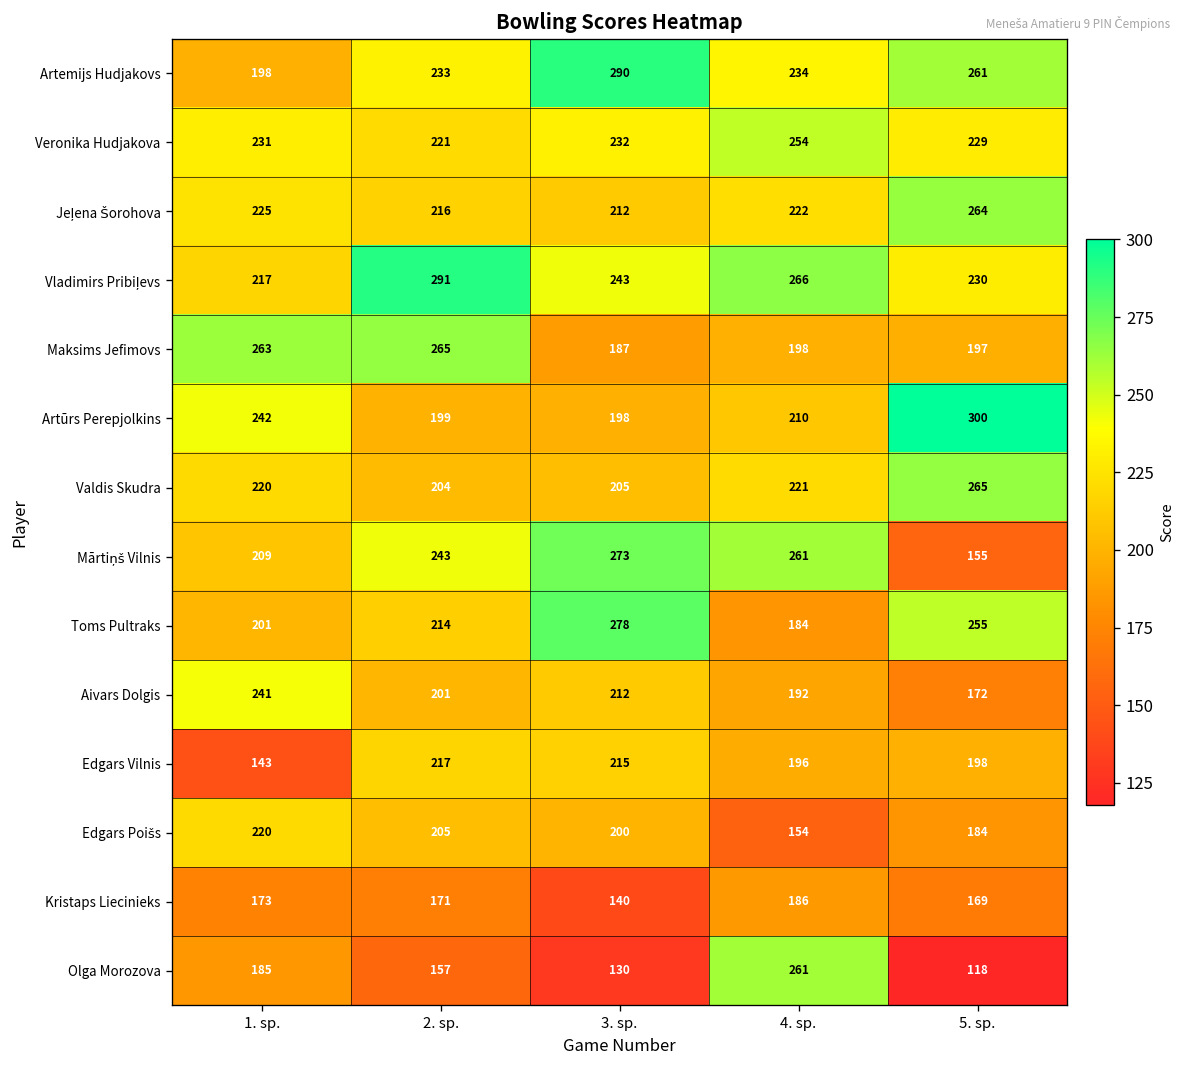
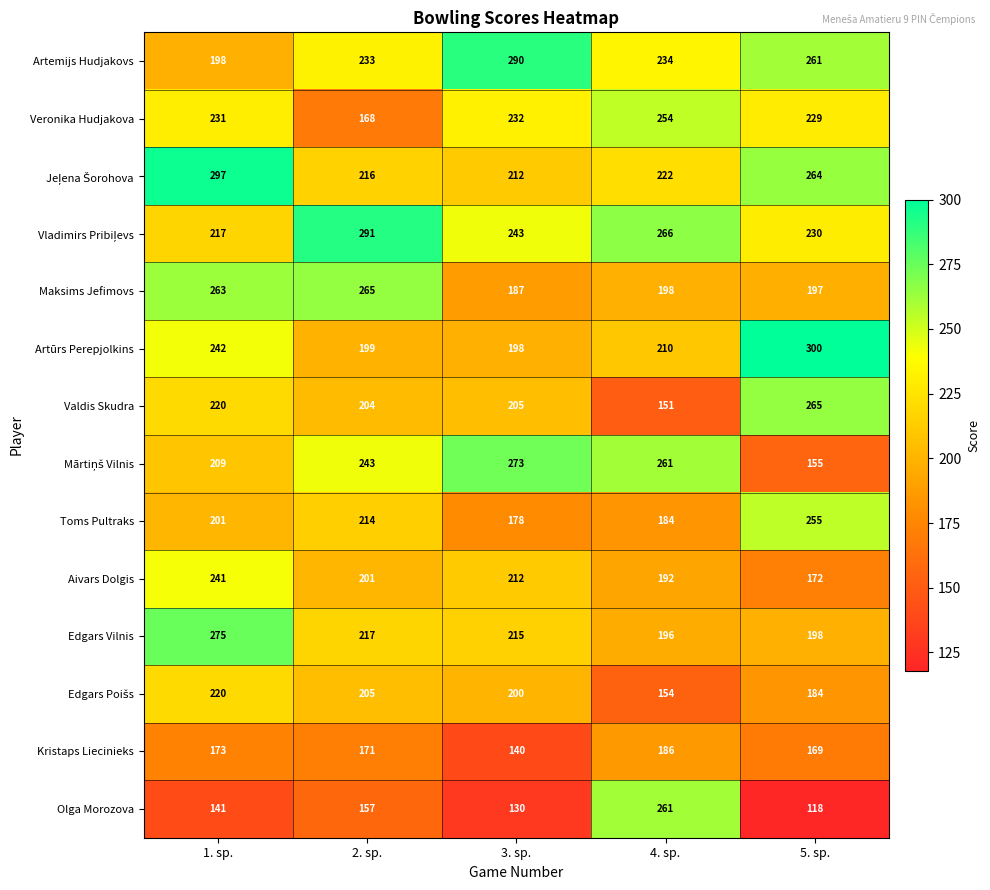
Veronika Hudjakova, 2. sp.: 221 -> 168
Jeļena Šorohova, 1. sp.: 225 -> 297
Valdis Skudra, 4. sp.: 221 -> 151
Toms Pultraks, 3. sp.: 278 -> 178
Edgars Vilnis, 1. sp.: 143 -> 275
Olga Morozova, 1. sp.: 185 -> 141
